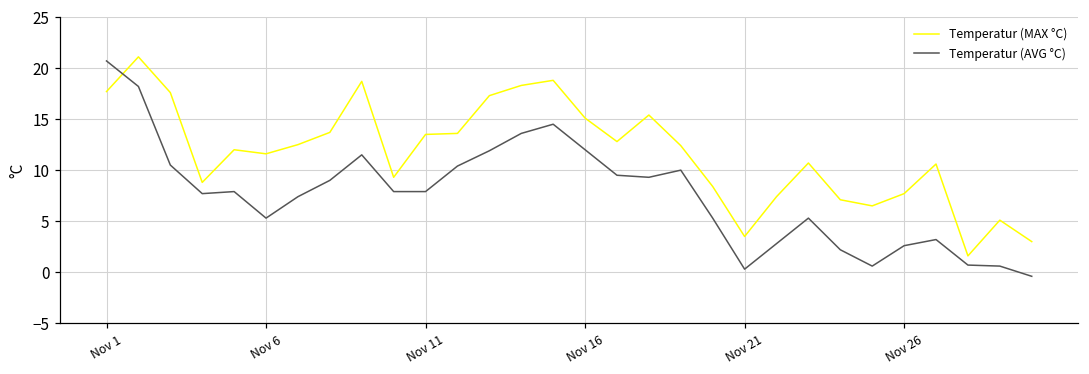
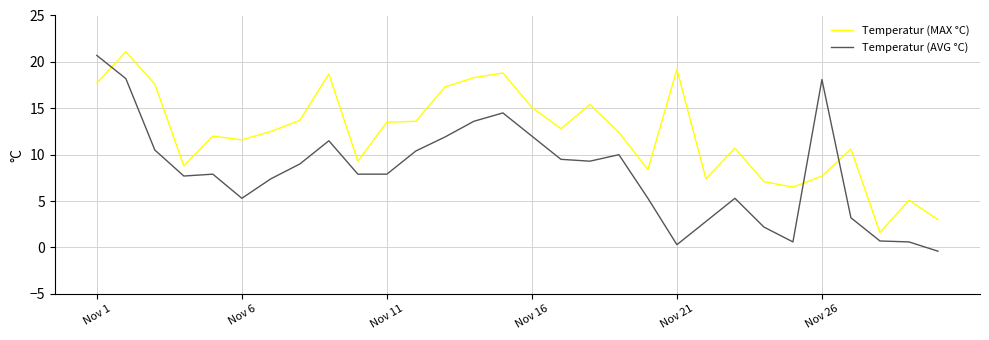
Temperatur (MAX °C), Nov 21: 4 -> 19
Temperatur (AVG °C), Nov 26: 3 -> 18
